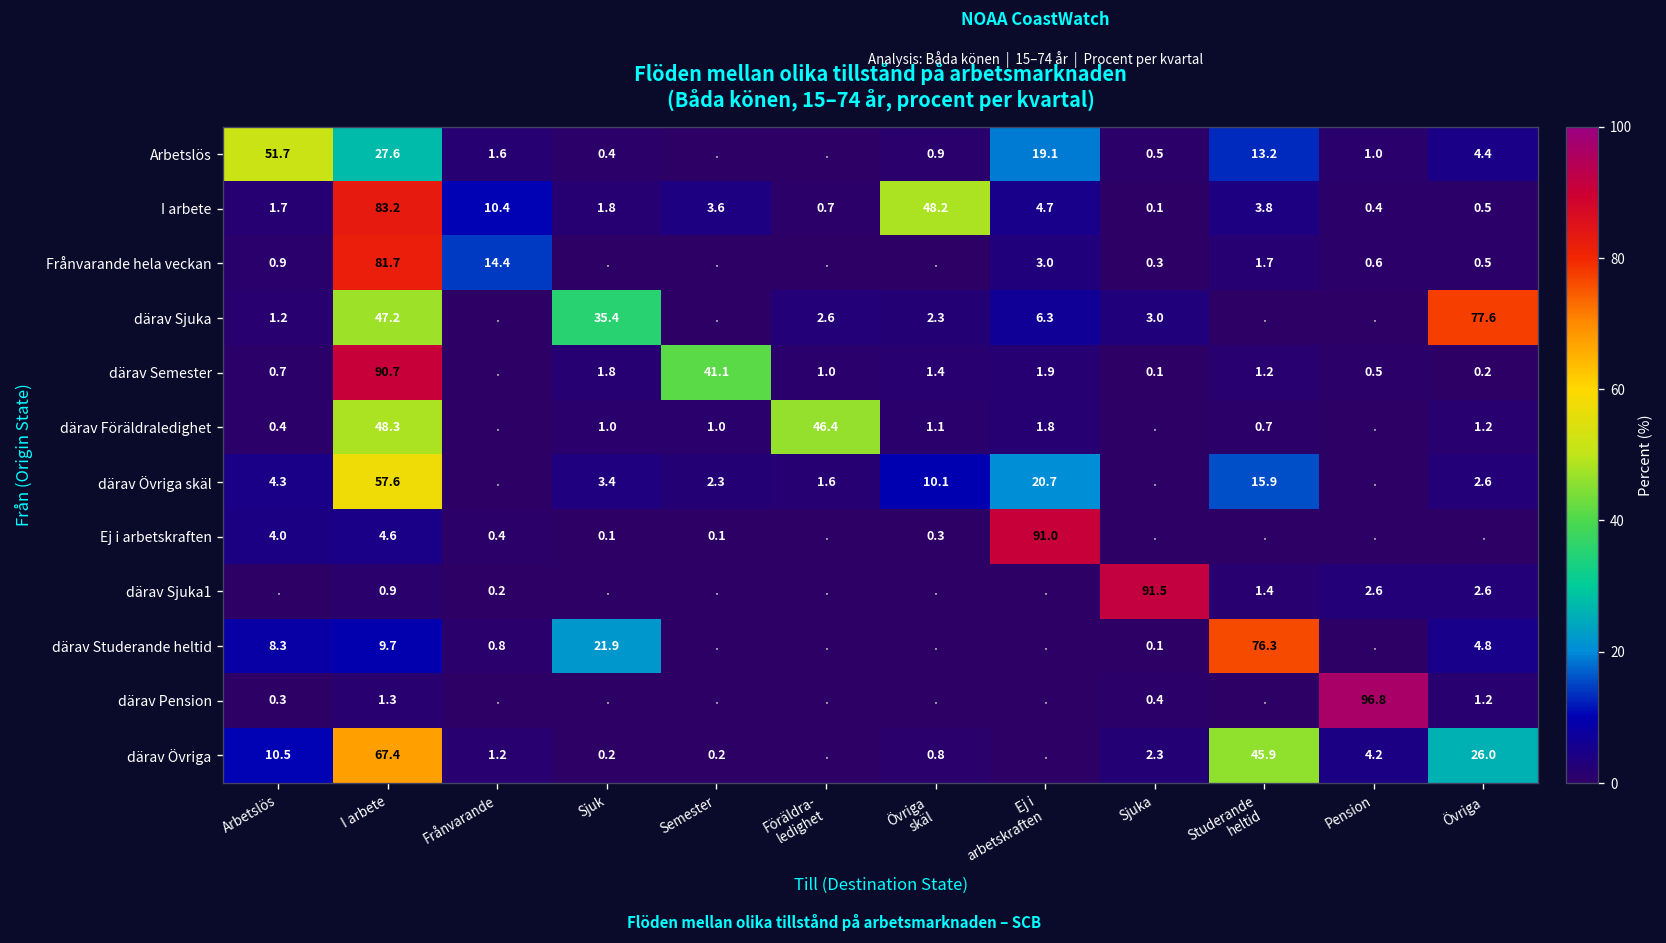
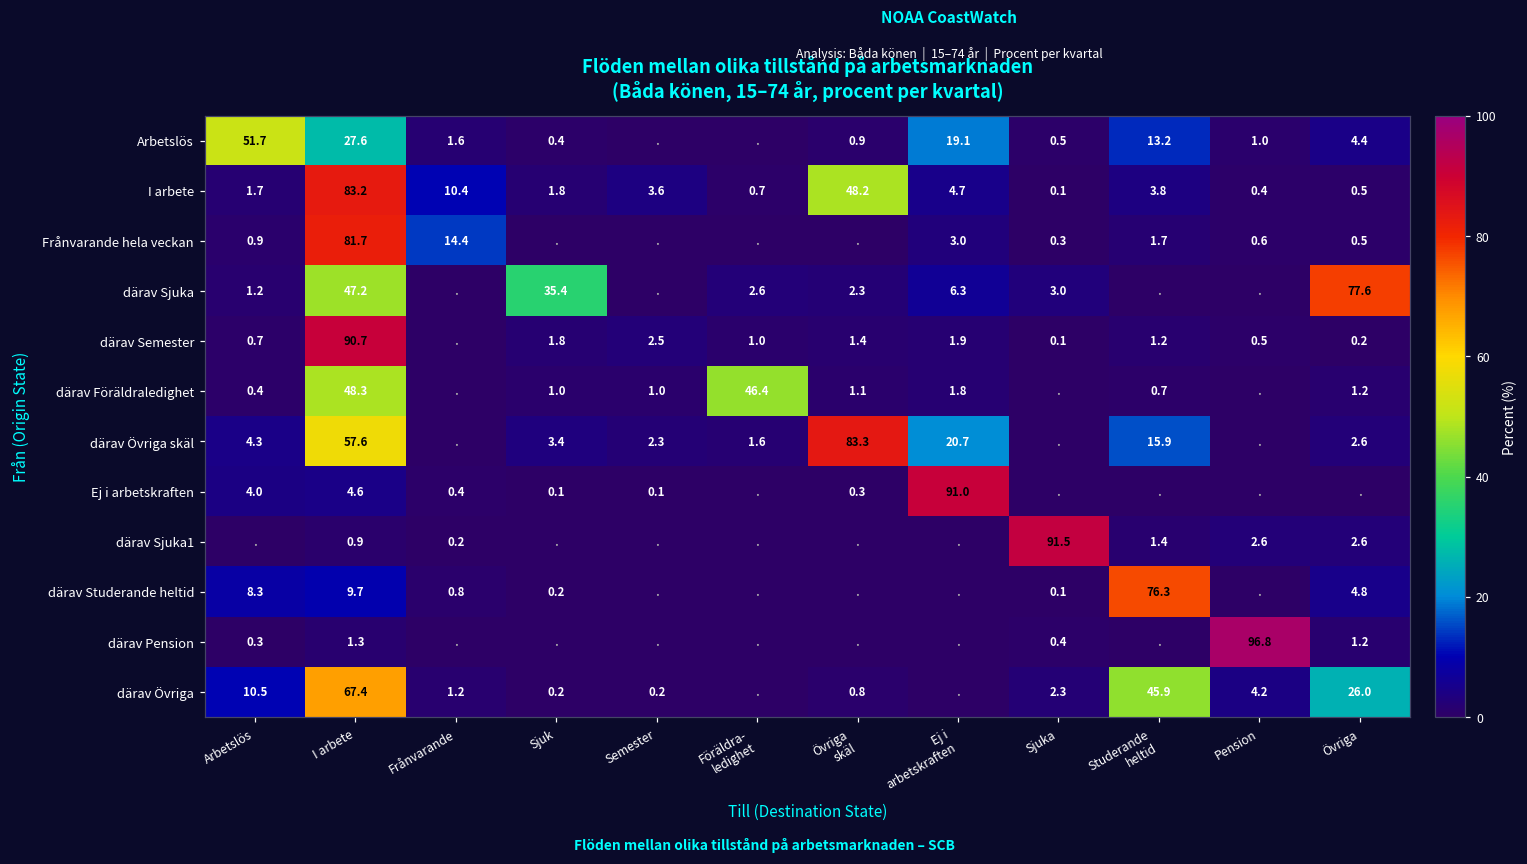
därav Semester, Semester: 41.1 -> 2.5
därav Övriga skäl, Övriga skäl: 10.1 -> 83.3
därav Studerande heltid, Sjuk: 21.9 -> 0.2
